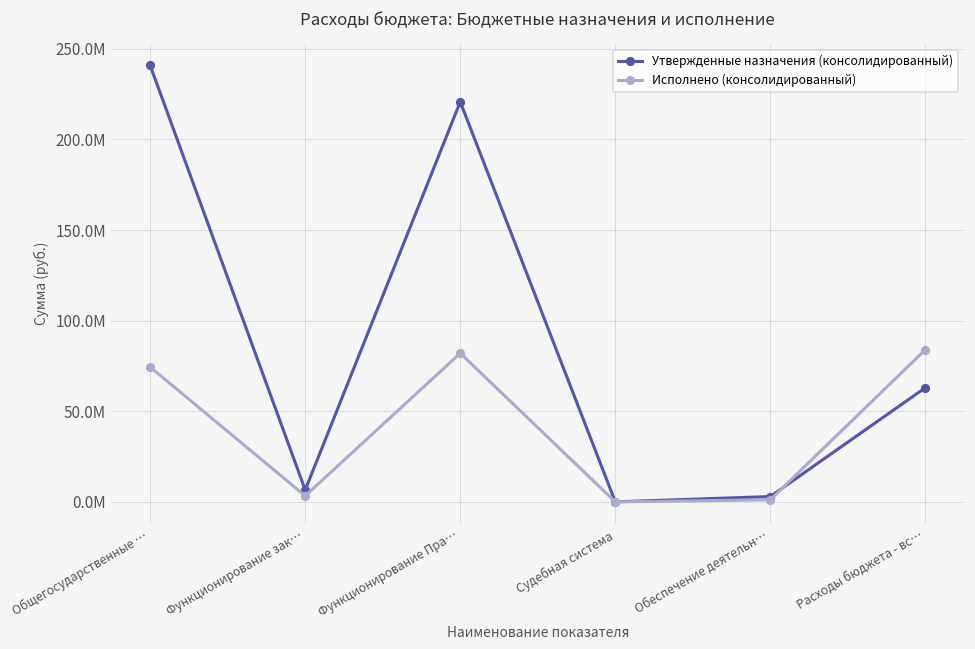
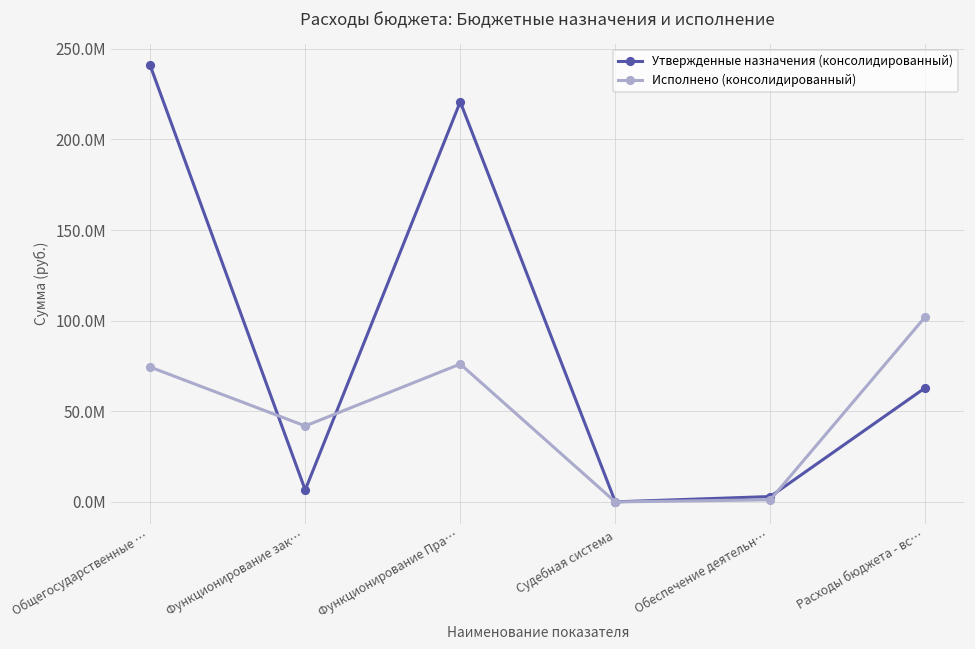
Исполнено (консолидированный), Функционирование зак…: 3000000 -> 42000000
Исполнено (консолидированный), Функционирование Пра…: 82000000 -> 76000000
Исполнено (консолидированный), Расходы бюджета - вс…: 84000000 -> 102000000
